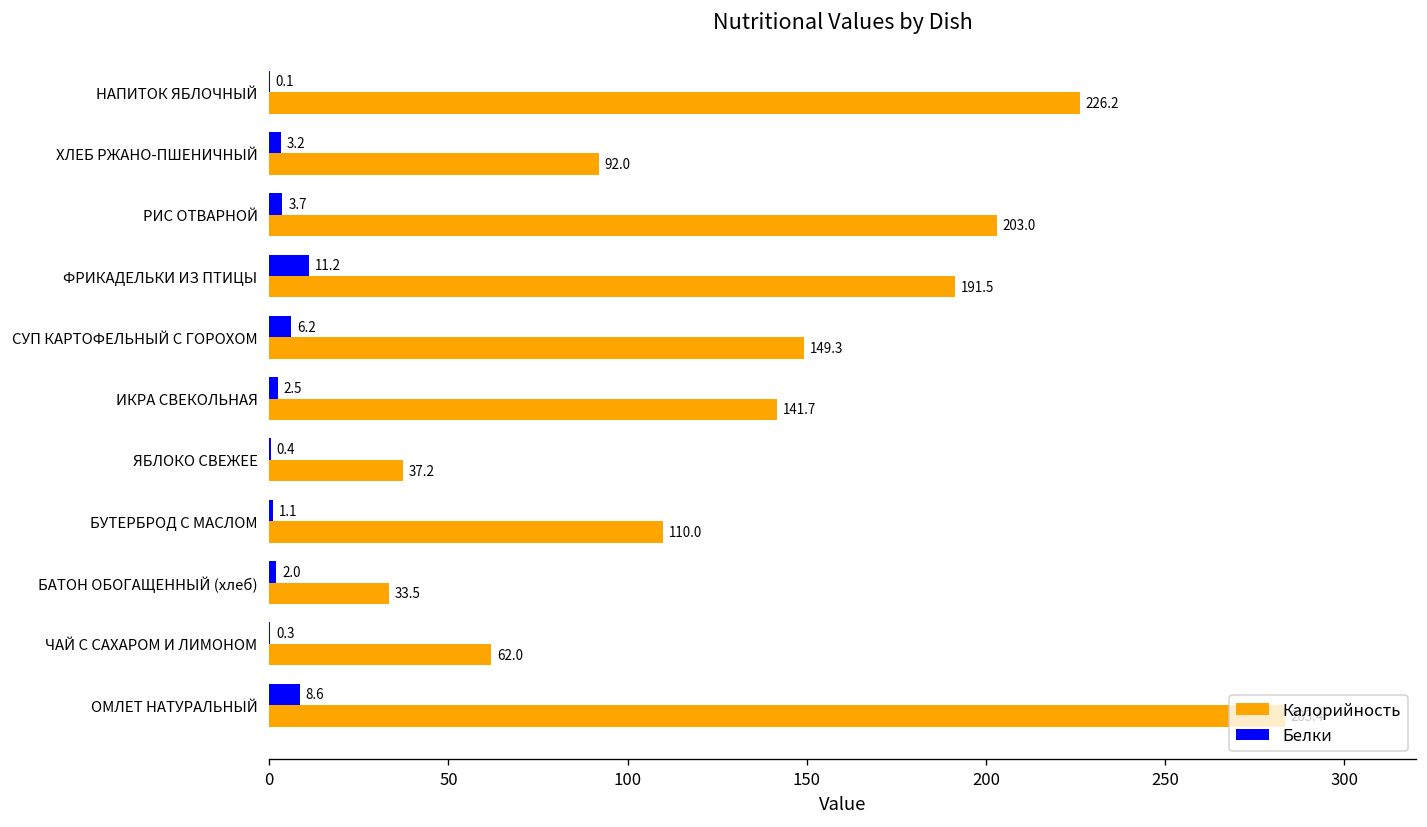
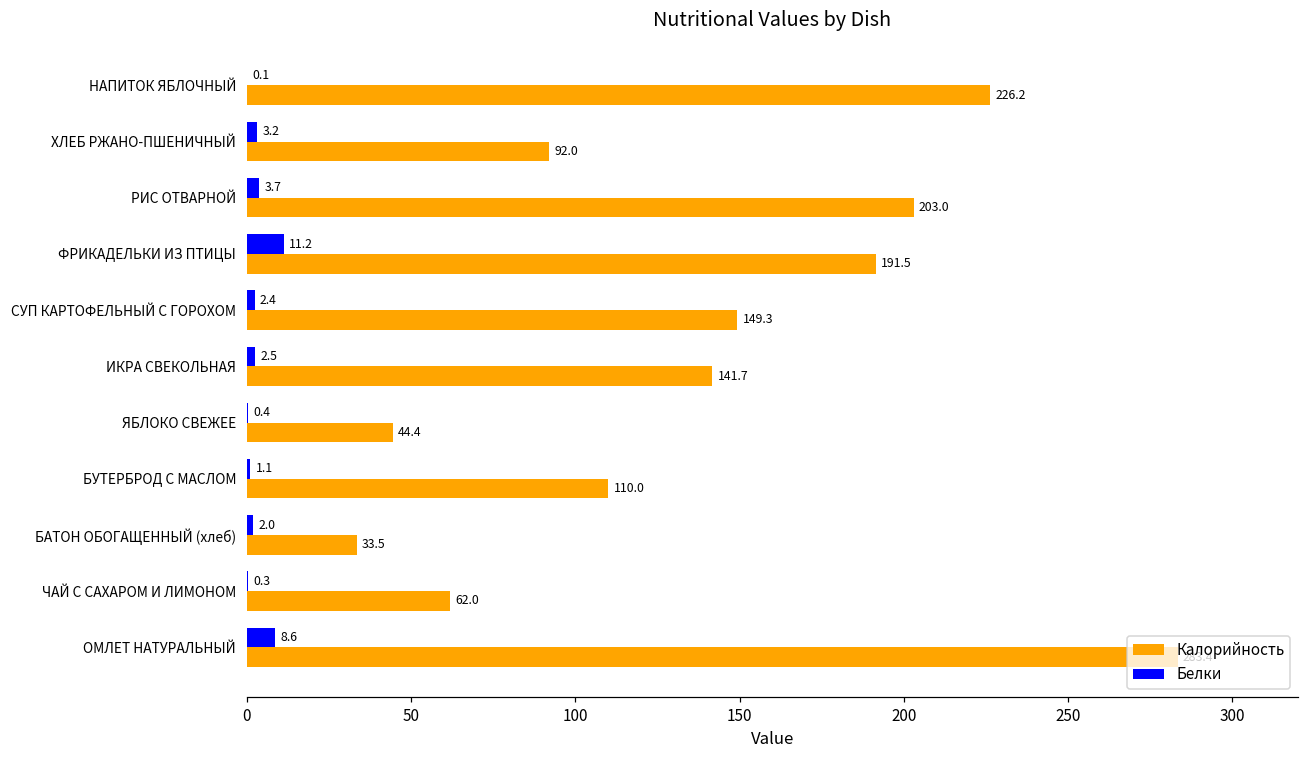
Белки, СУП КАРТОФЕЛЬНЫЙ С ГОРОХОМ: 6.2 -> 2.4
Калорийность, ЯБЛОКО СВЕЖЕЕ: 37.2 -> 44.4
